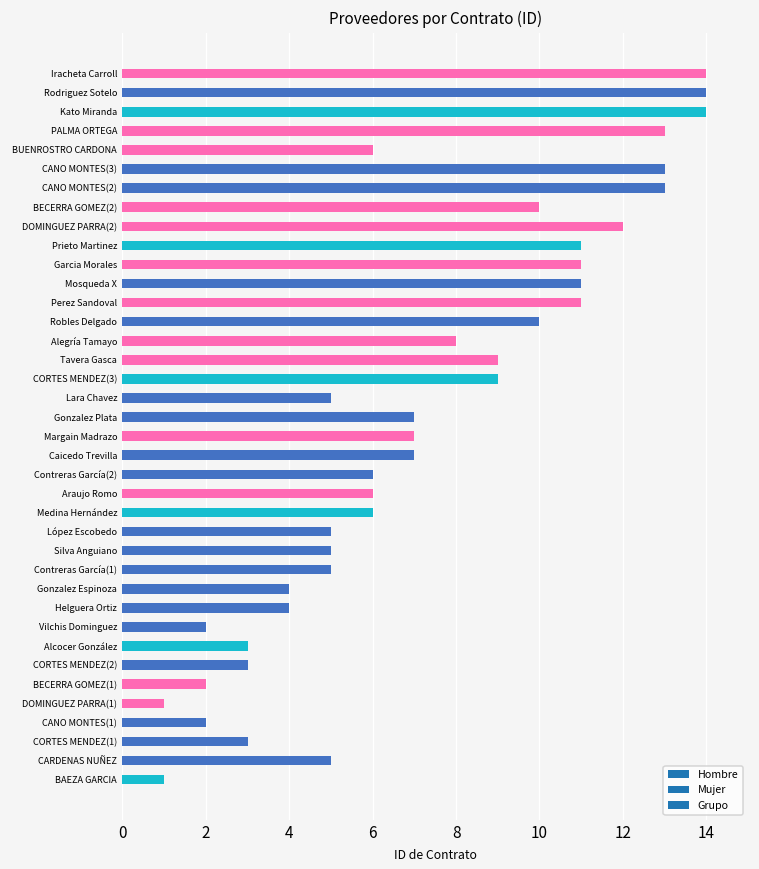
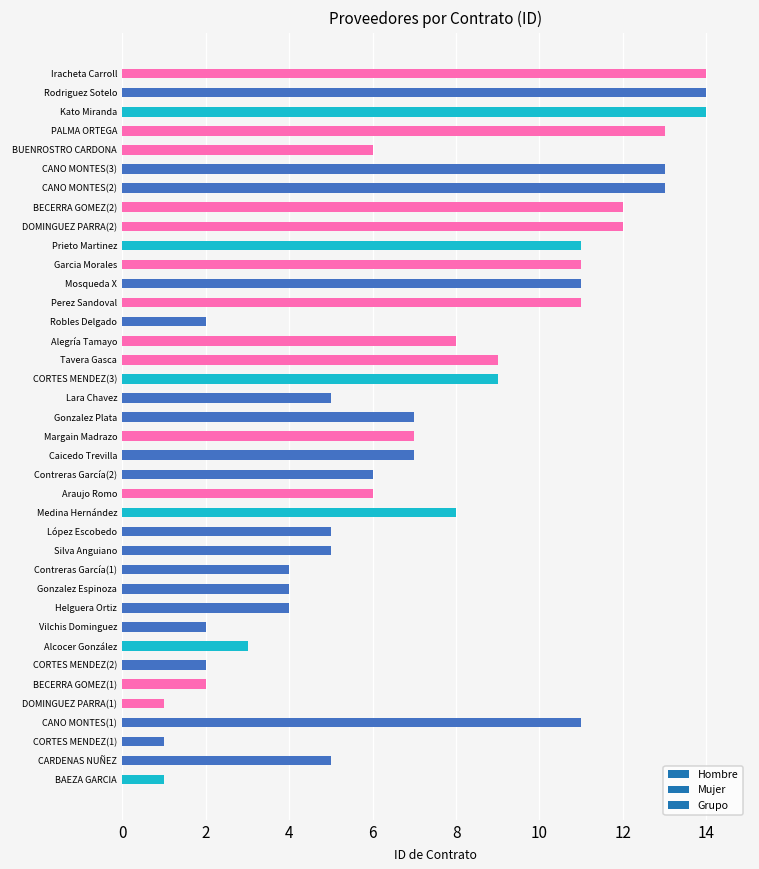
BECERRA GOMEZ(2): 10 -> 12
Robles Delgado: 10 -> 2
Medina Hernández: 6 -> 8
Contreras García(1): 5 -> 4
CORTES MENDEZ(2): 3 -> 2
CANO MONTES(1): 2 -> 11
CORTES MENDEZ(1): 3 -> 1
